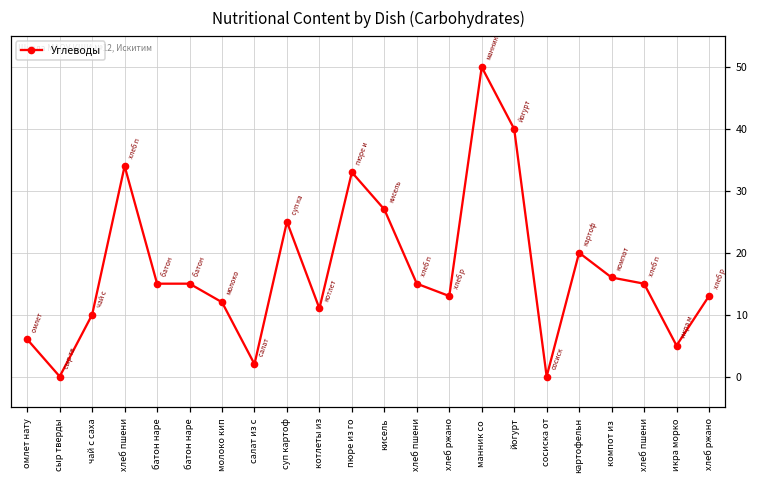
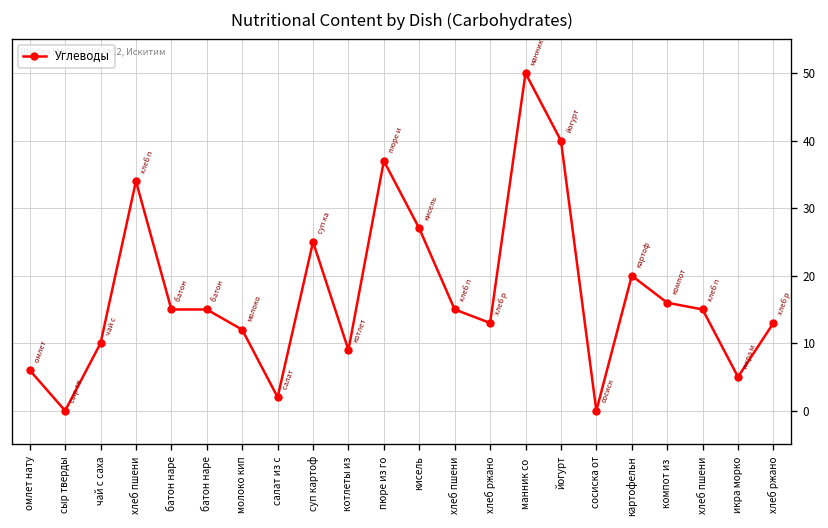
котлеты из: 11 -> 9
пюре из го: 33 -> 37
